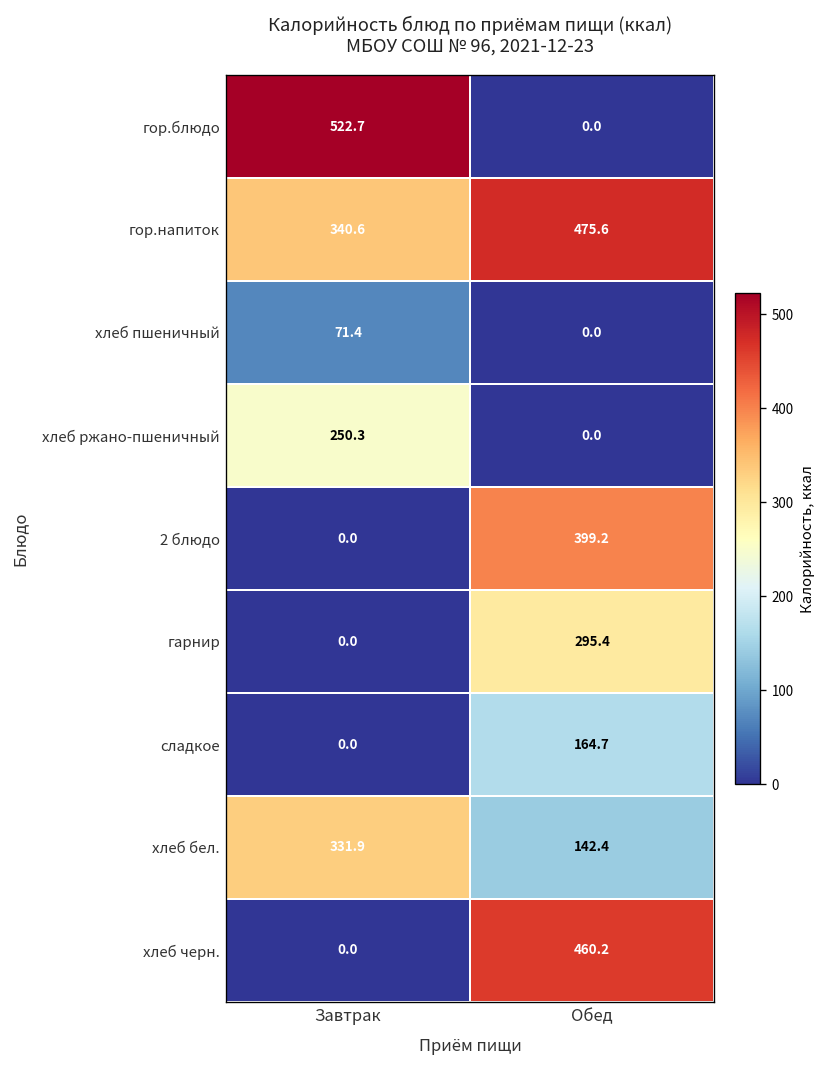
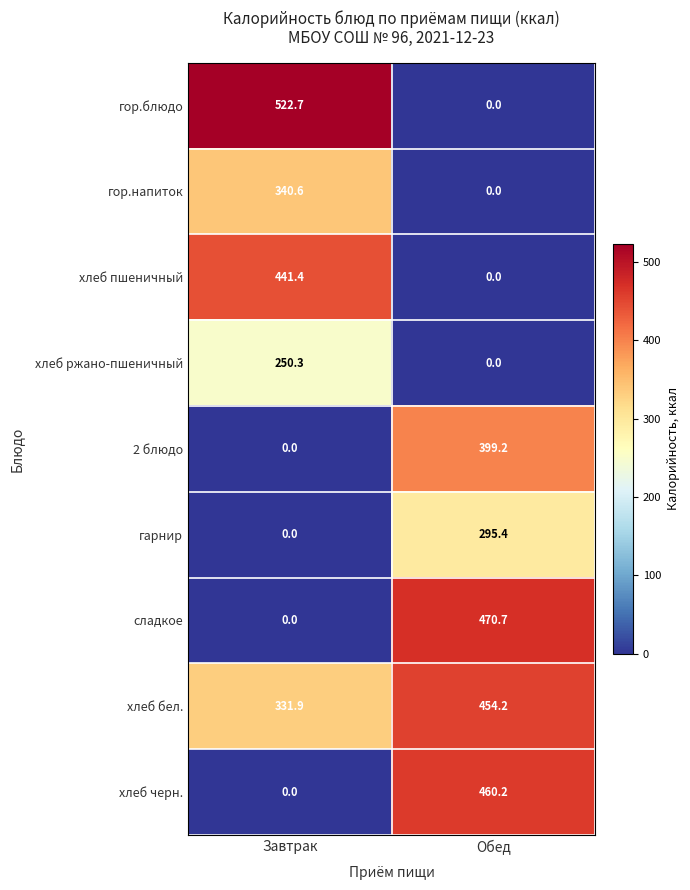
гор.напиток, Обед: 475.6 -> 0.0
хлеб пшеничный, Завтрак: 71.4 -> 441.4
сладкое, Обед: 164.7 -> 470.7
хлеб бел., Обед: 142.4 -> 454.2
